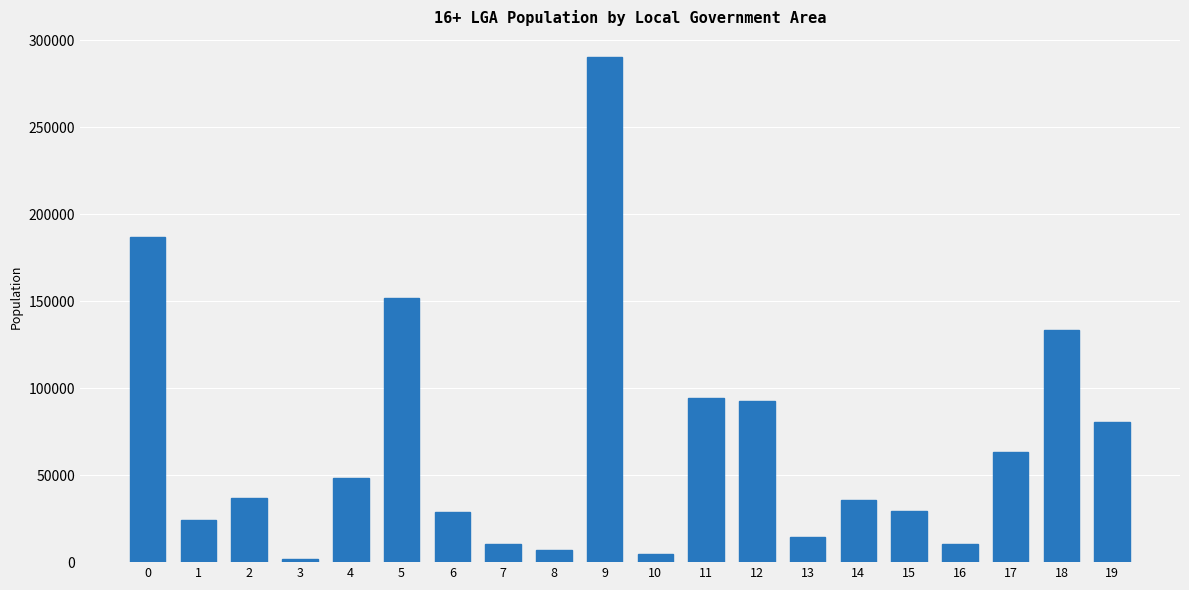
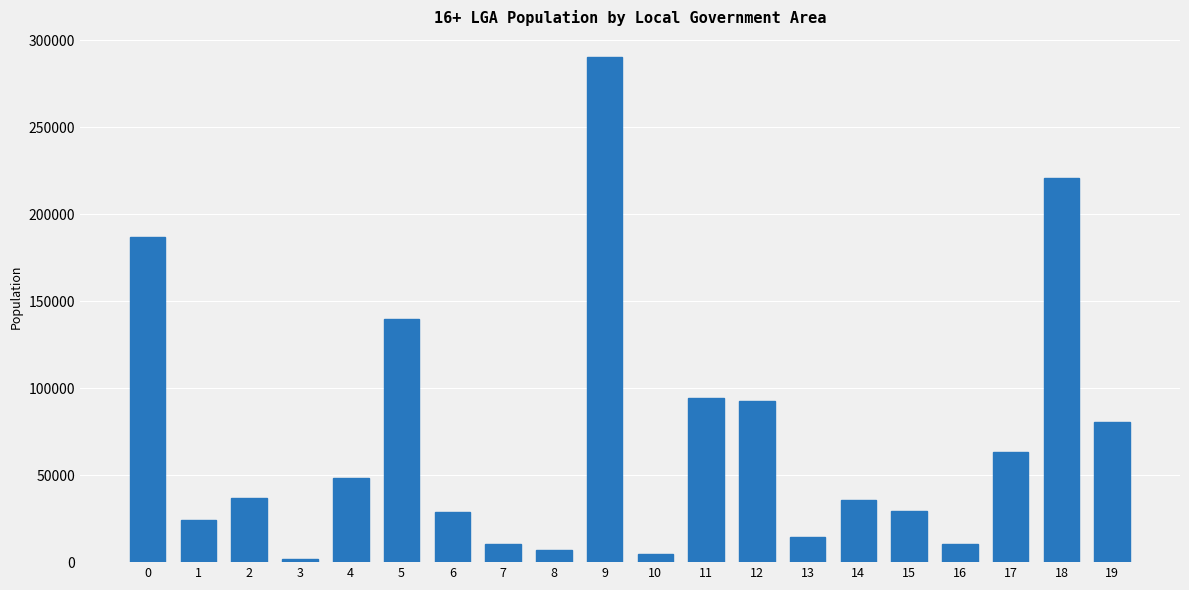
5: 152000 -> 140000
18: 133000 -> 221000
